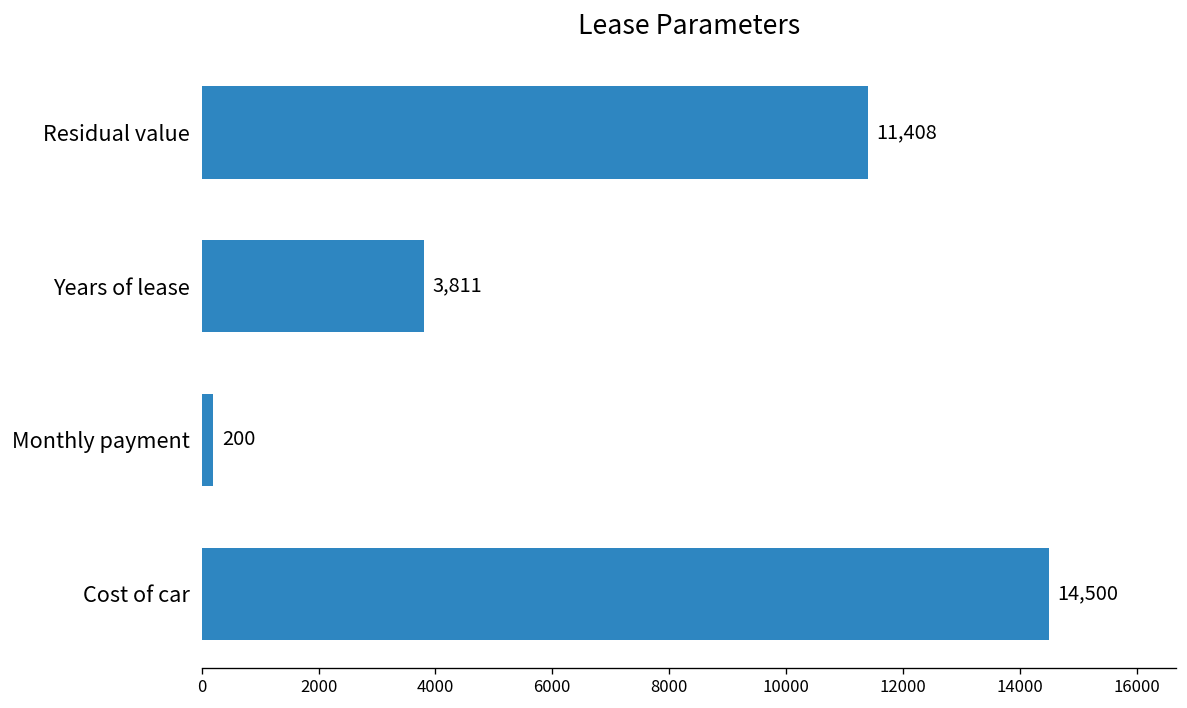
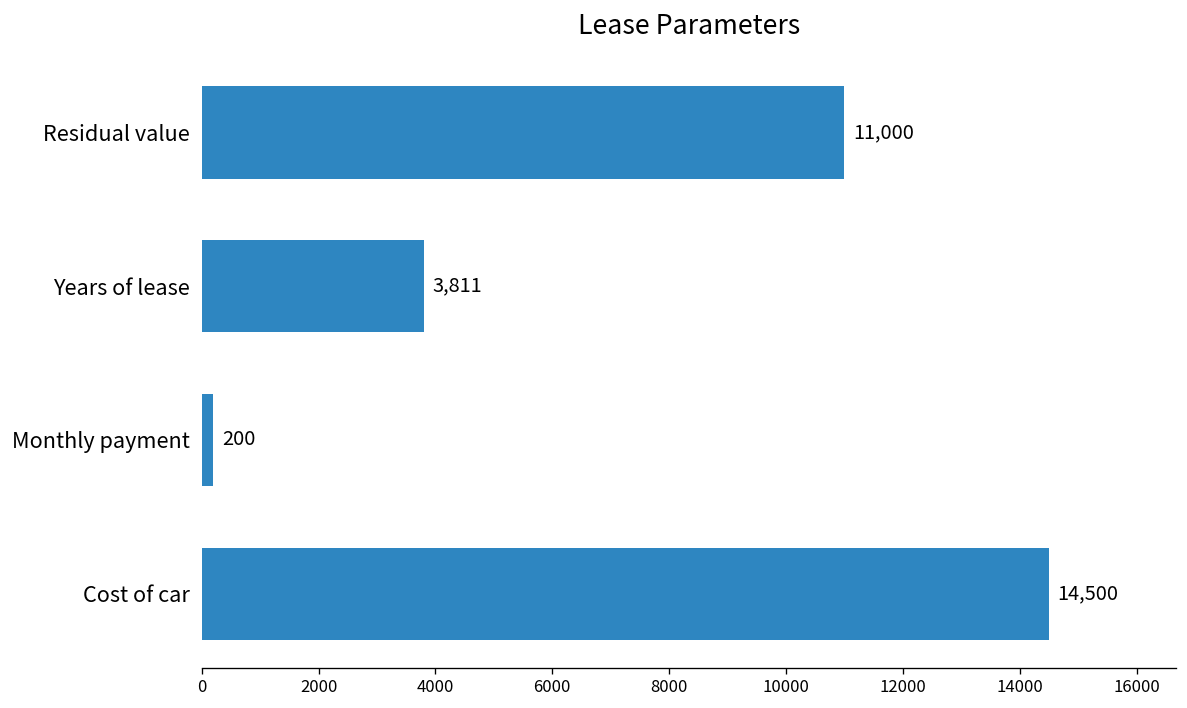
Residual value: 11,408 -> 11,000
